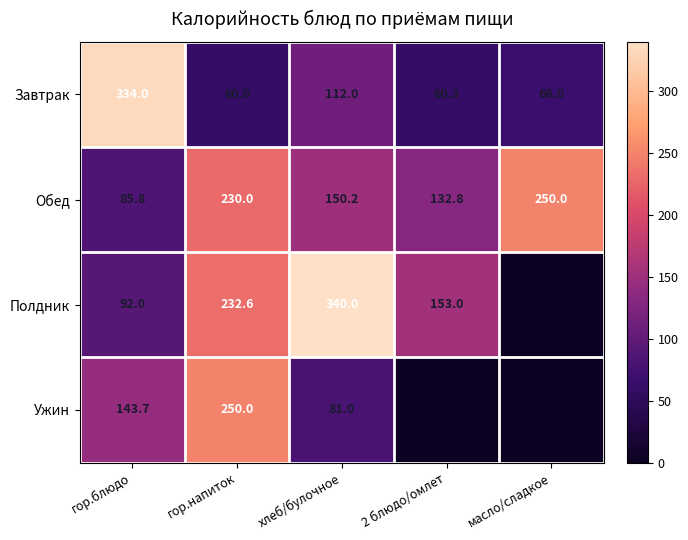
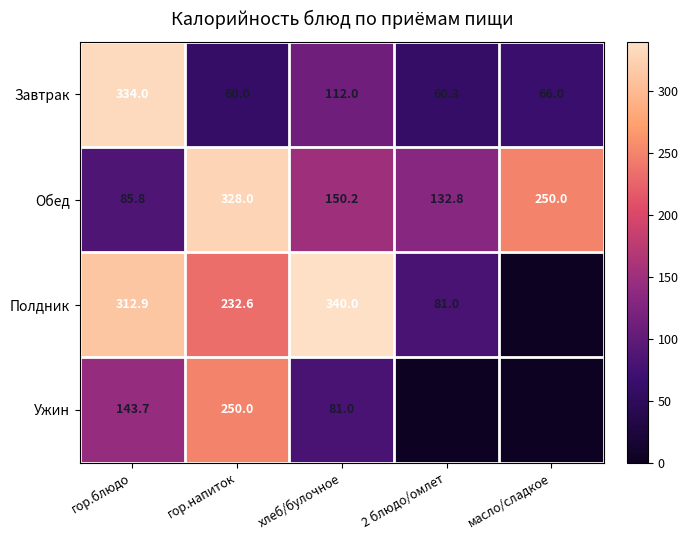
Обед, гор.напиток: 230.0 -> 328.0
Полдник, гор.блюдо: 92.0 -> 312.9
Полдник, 2 блюдо/омлет: 153.0 -> 81.0
